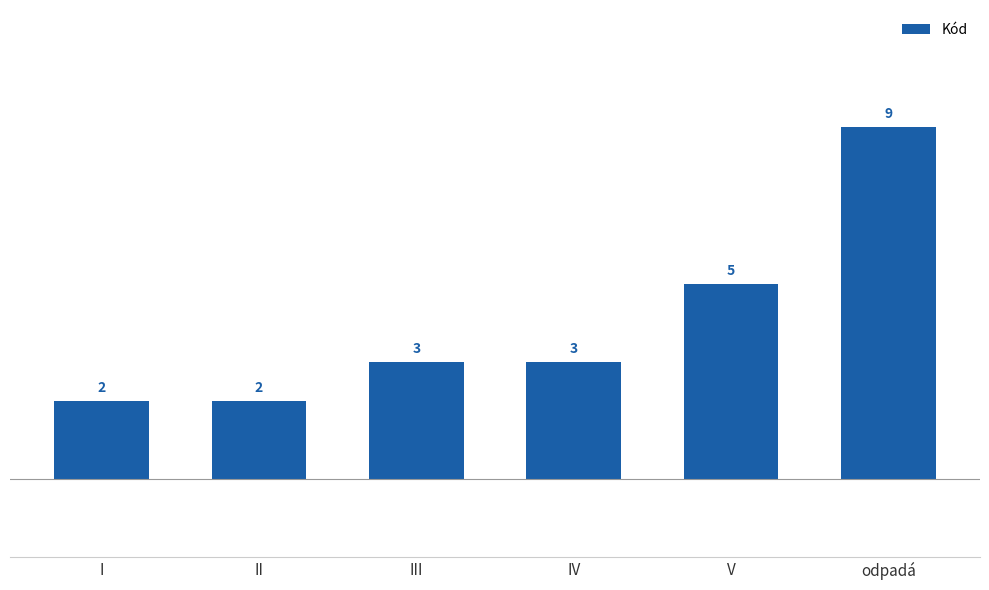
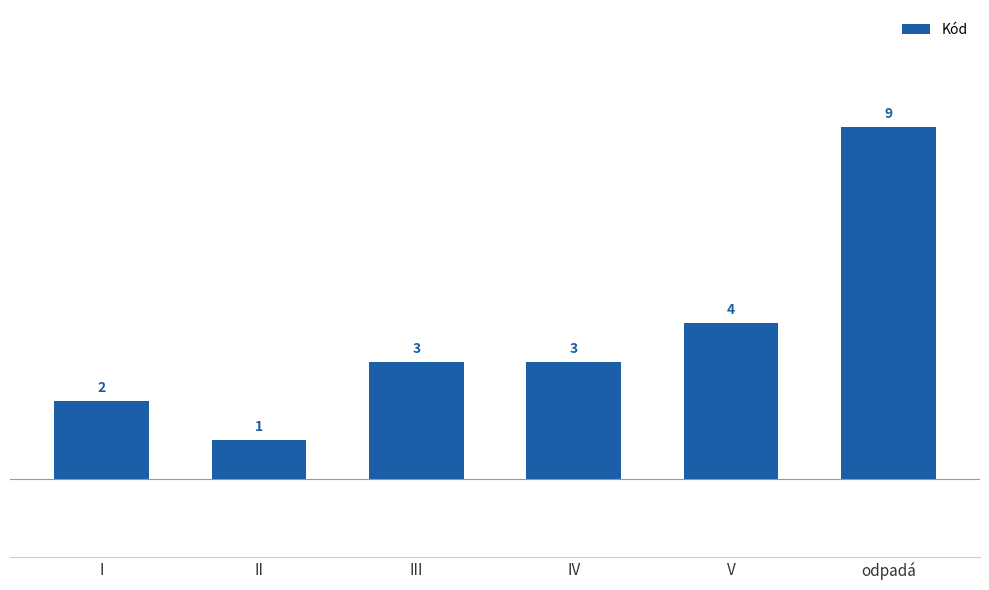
II: 2 -> 1
V: 5 -> 4
